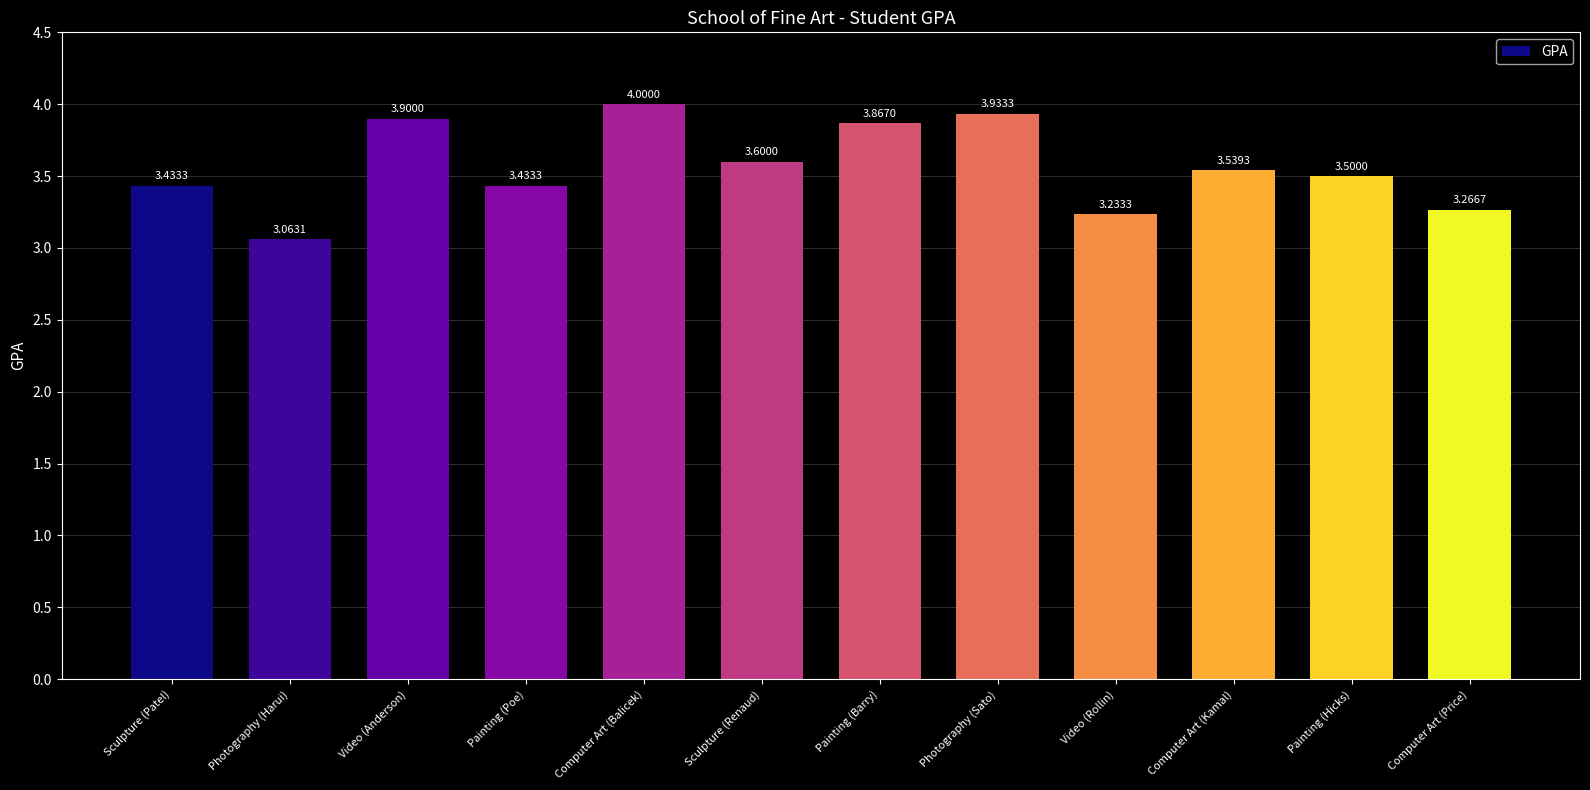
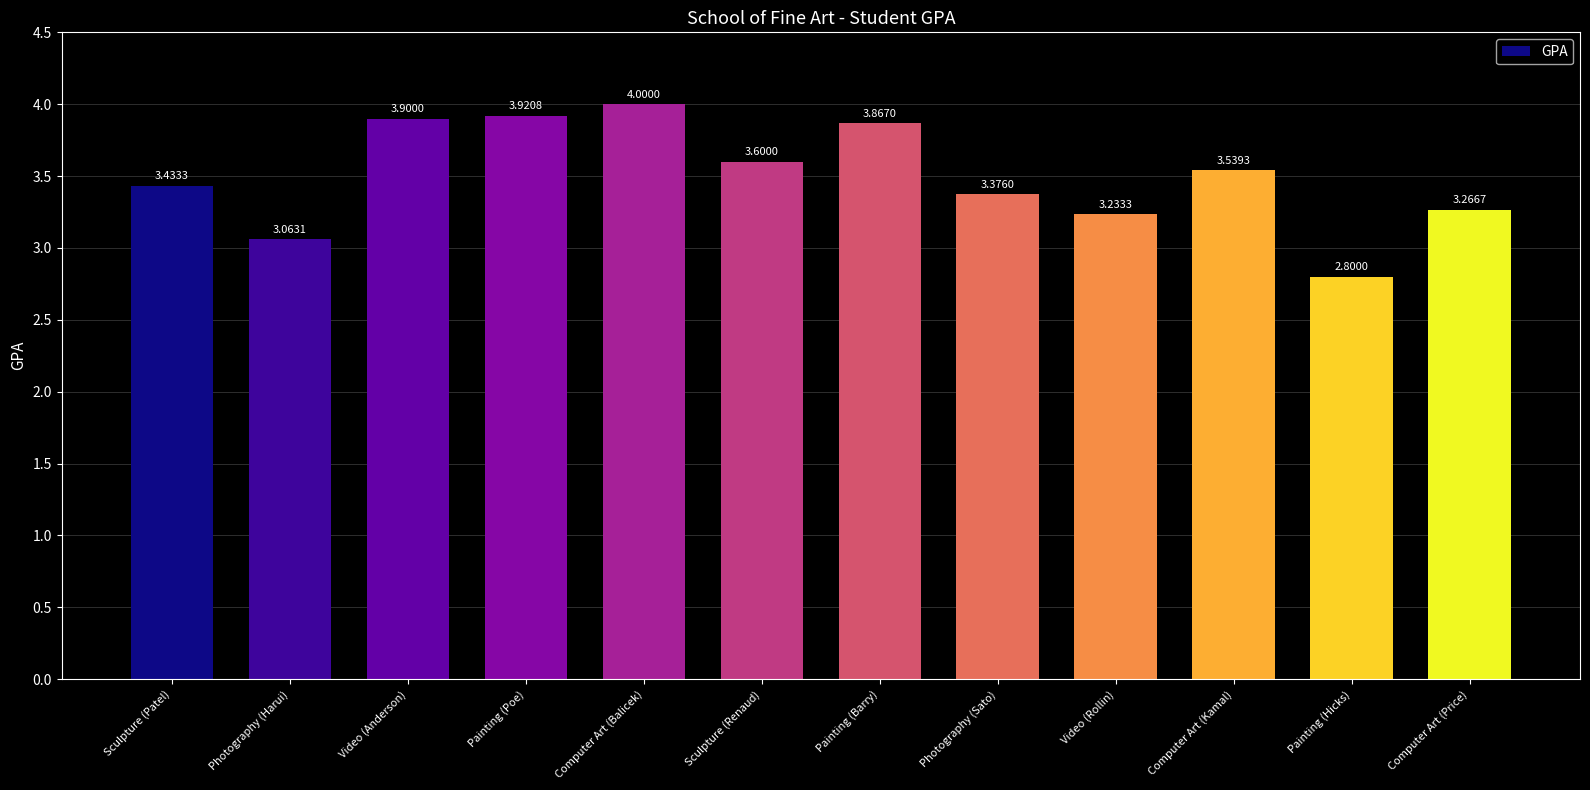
Painting (Poe): 3.4333 -> 3.9208
Photography (Sato): 3.9333 -> 3.3760
Painting (Hicks): 3.5000 -> 2.8000
